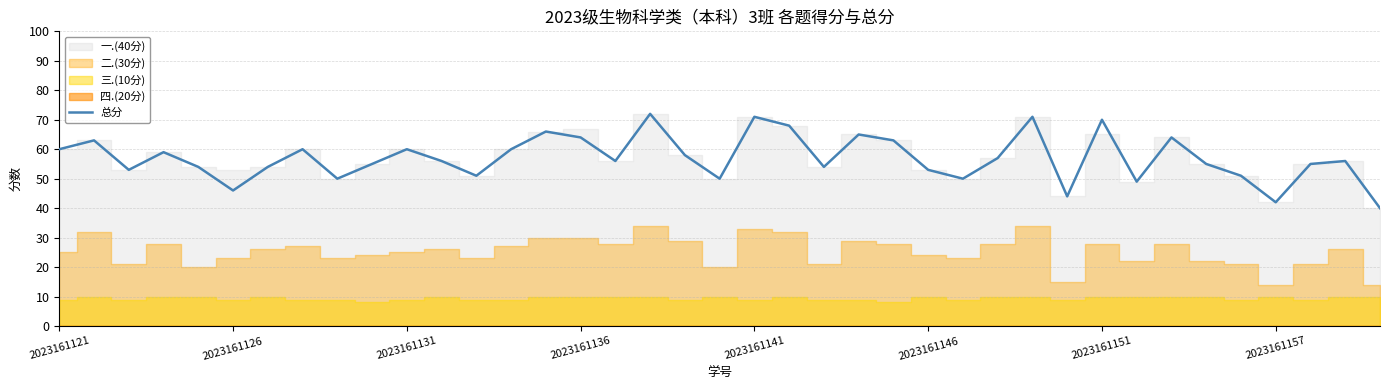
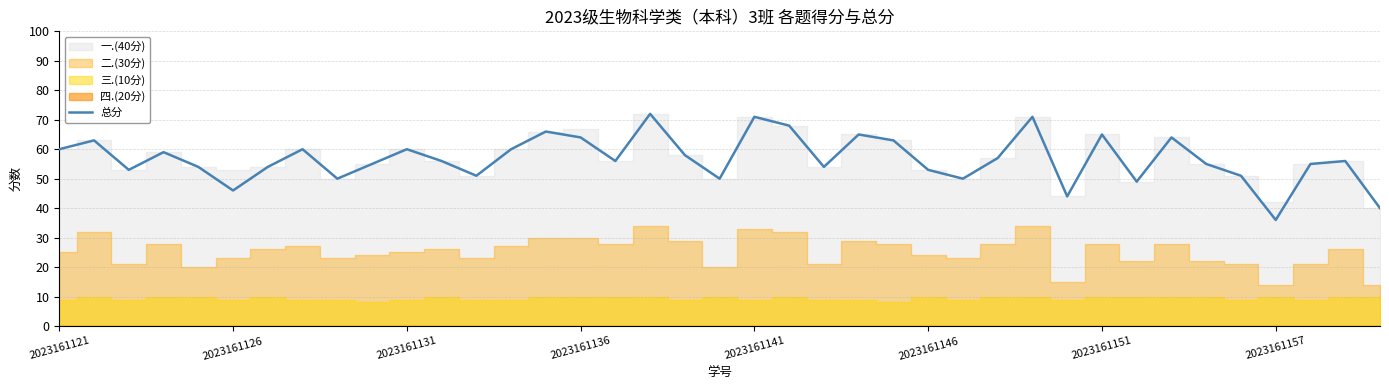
总分, 2023161151: 70 -> 65
总分, 2023161157: 42 -> 36
